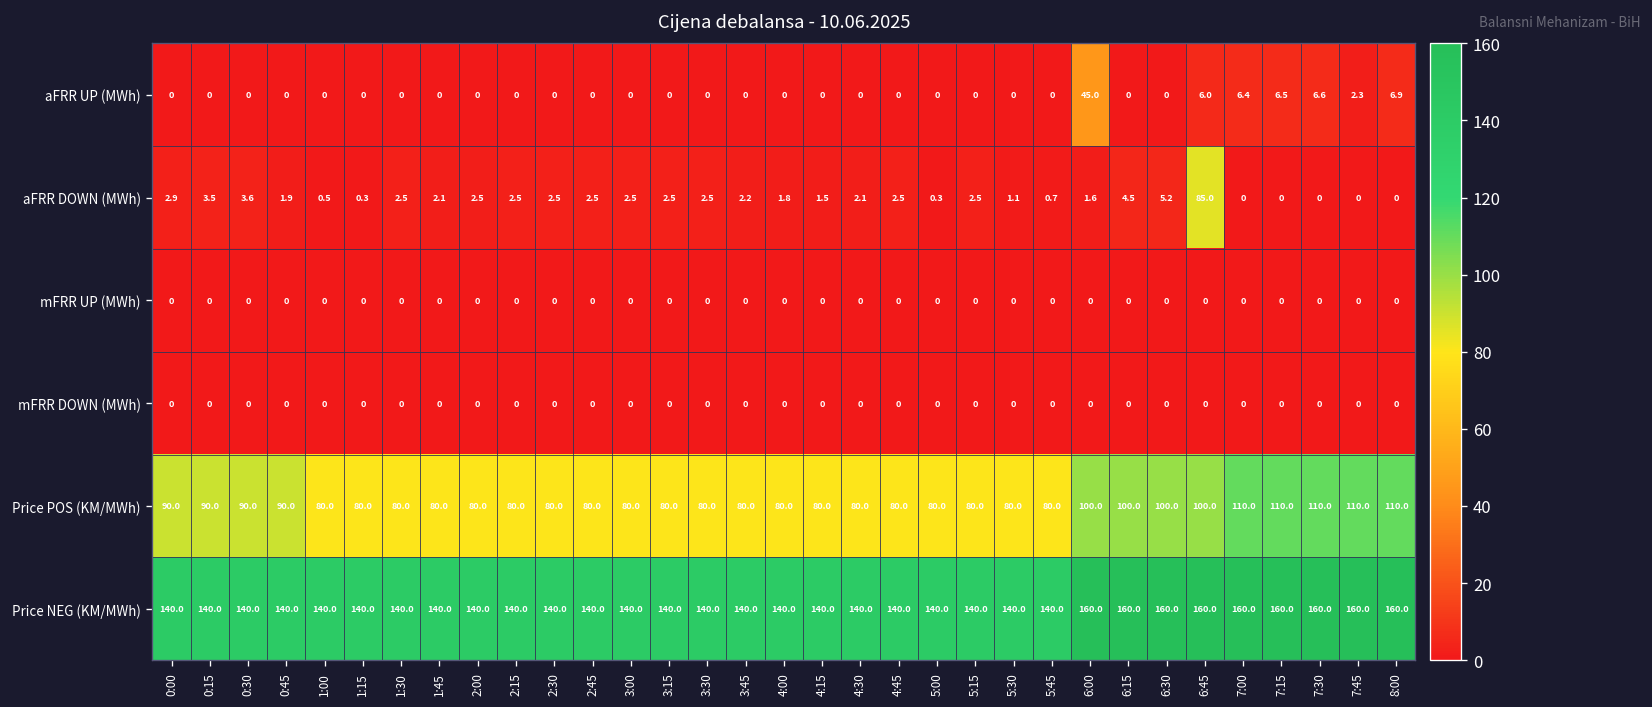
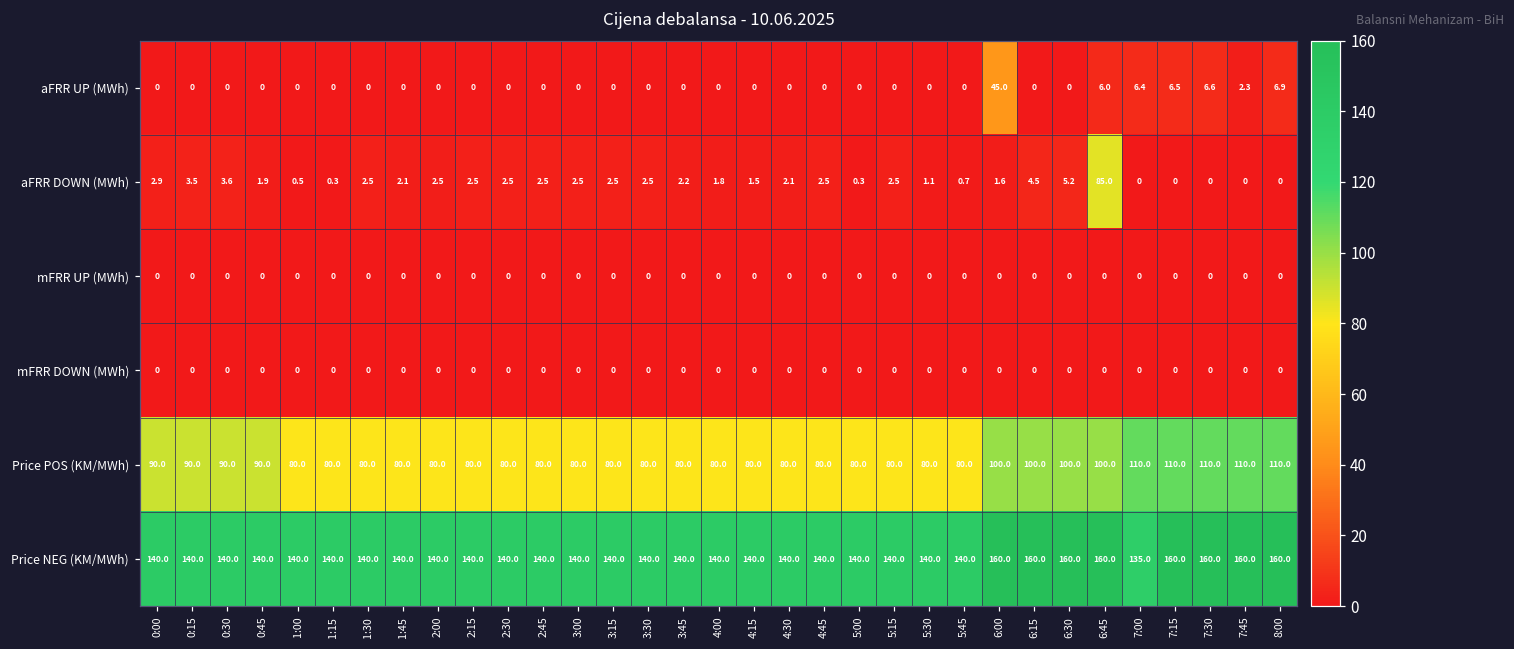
Price NEG (KM/MWh), 7:00: 160.0 -> 135.0
